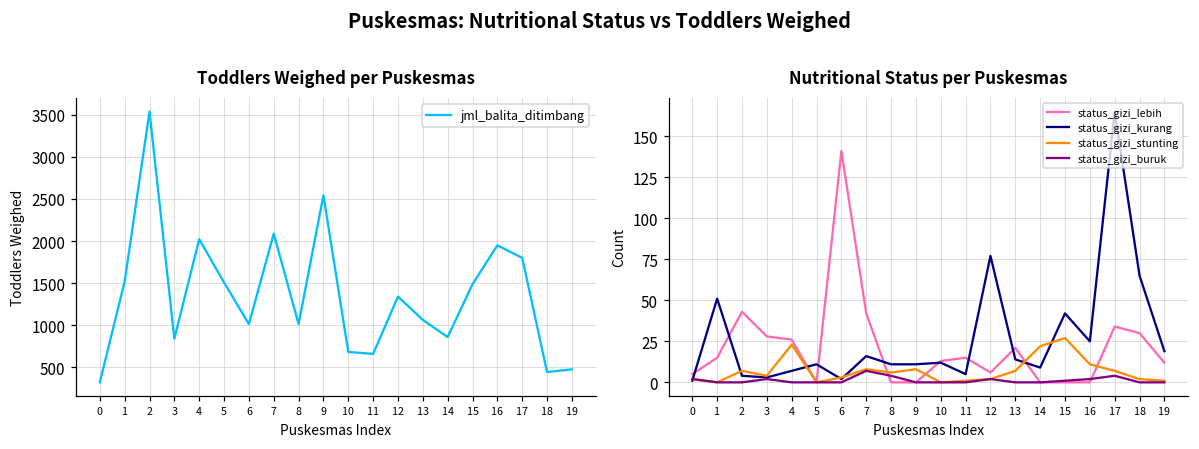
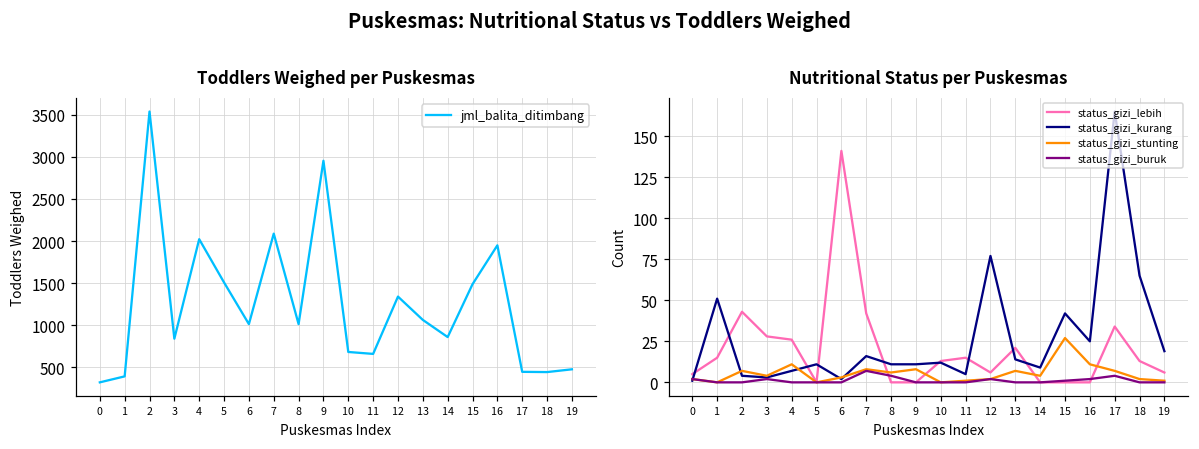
Toddlers Weighed per Puskesmas, 1: 1500 -> 400
Toddlers Weighed per Puskesmas, 9: 2500 -> 3000
Toddlers Weighed per Puskesmas, 17: 1800 -> 400
Nutritional Status per Puskesmas, status_gizi_stunting, 4: 23 -> 11
Nutritional Status per Puskesmas, status_gizi_stunting, 14: 22 -> 4
Nutritional Status per Puskesmas, status_gizi_lebih, 18: 30 -> 13
Nutritional Status per Puskesmas, status_gizi_lebih, 19: 12 -> 6
